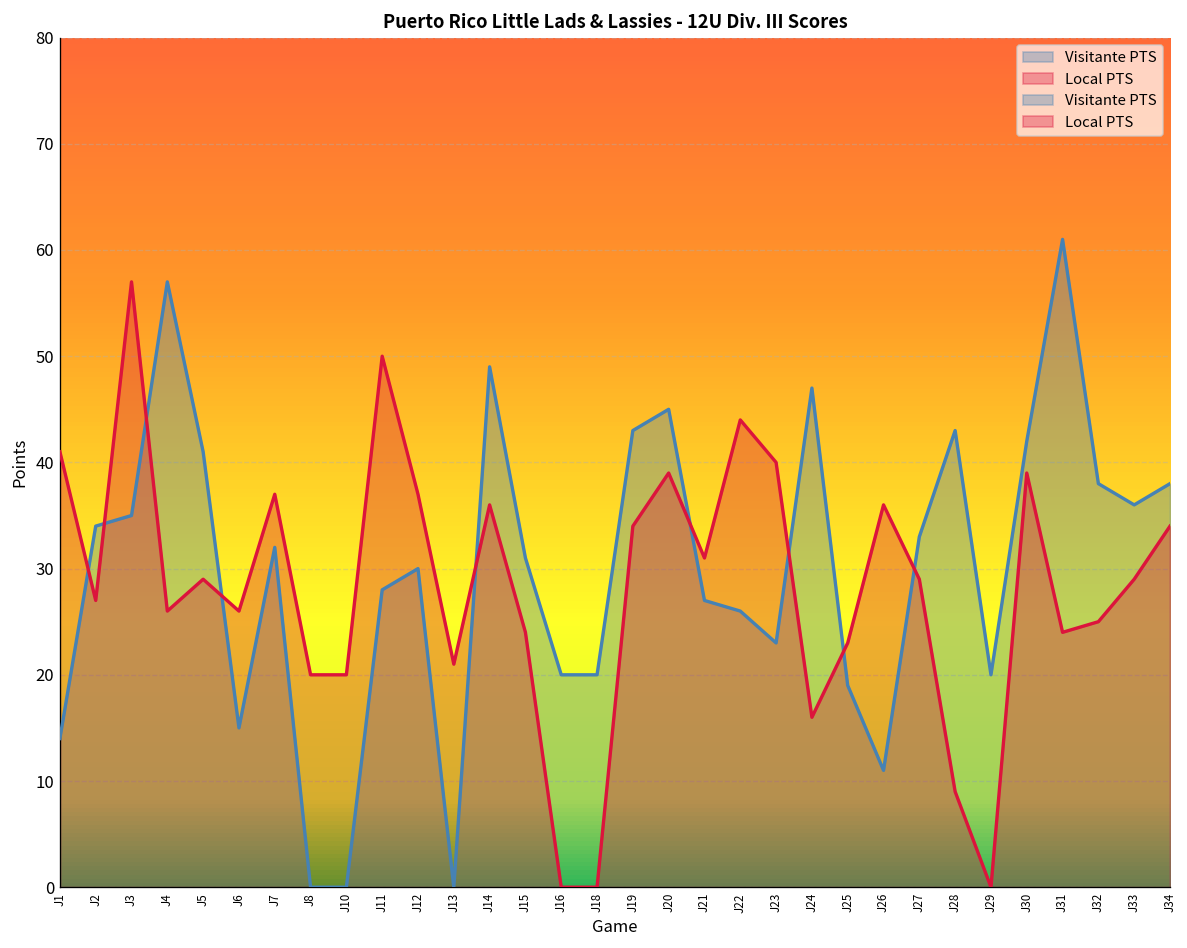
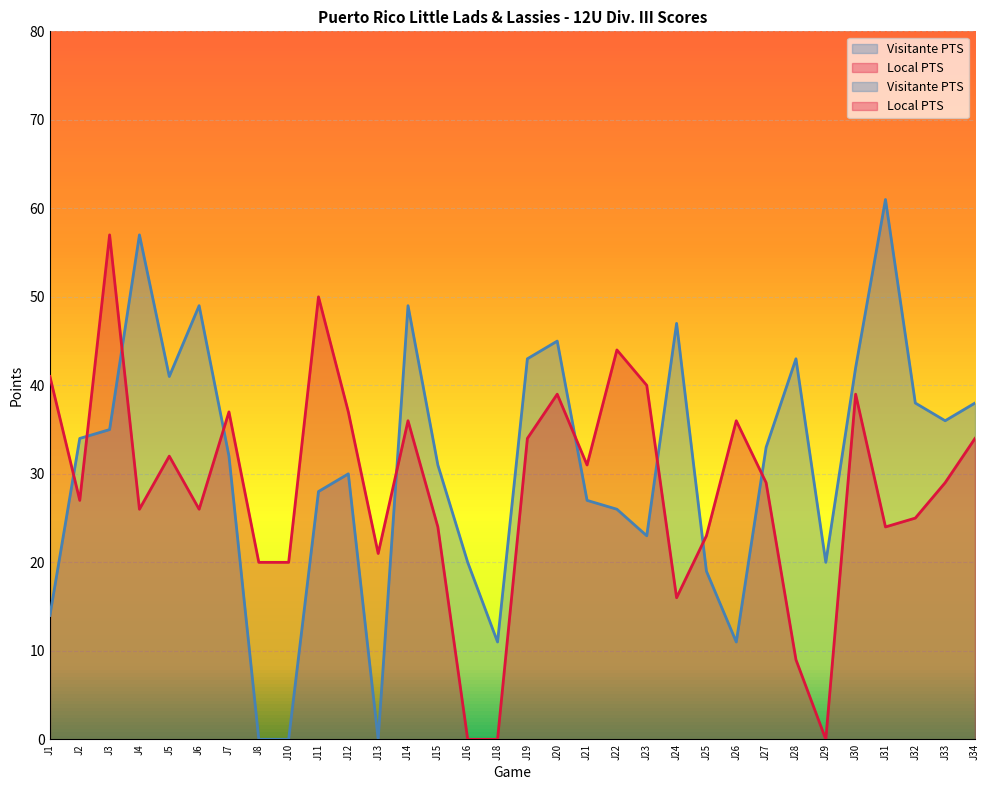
Local PTS, J5: 29 -> 32
Visitante PTS, J6: 15 -> 49
Visitante PTS, J18: 20 -> 11
